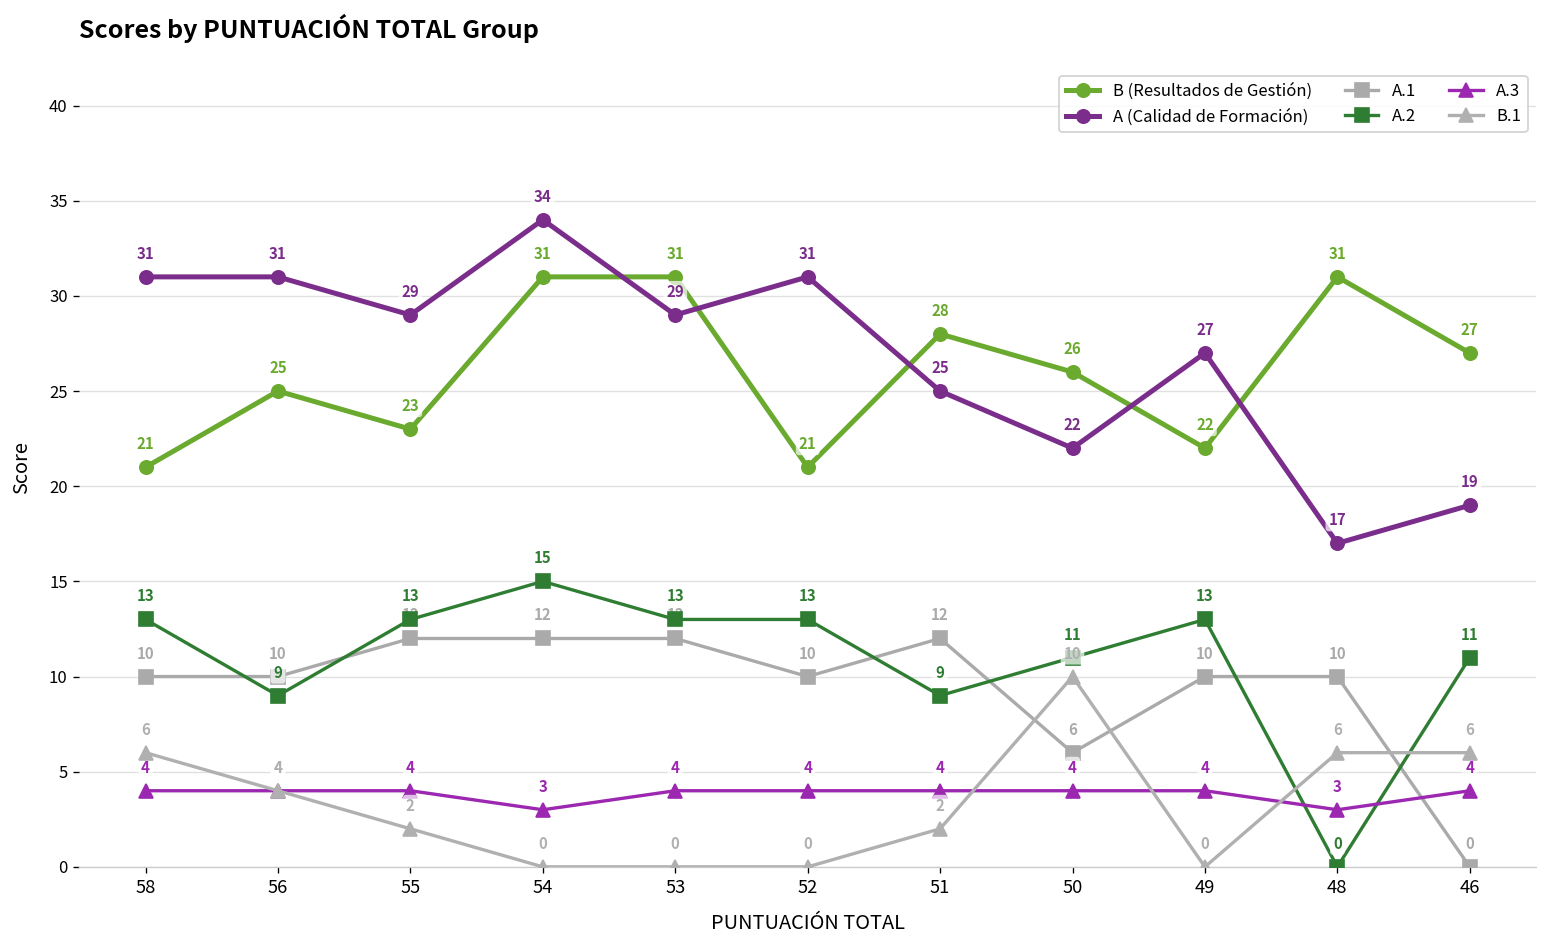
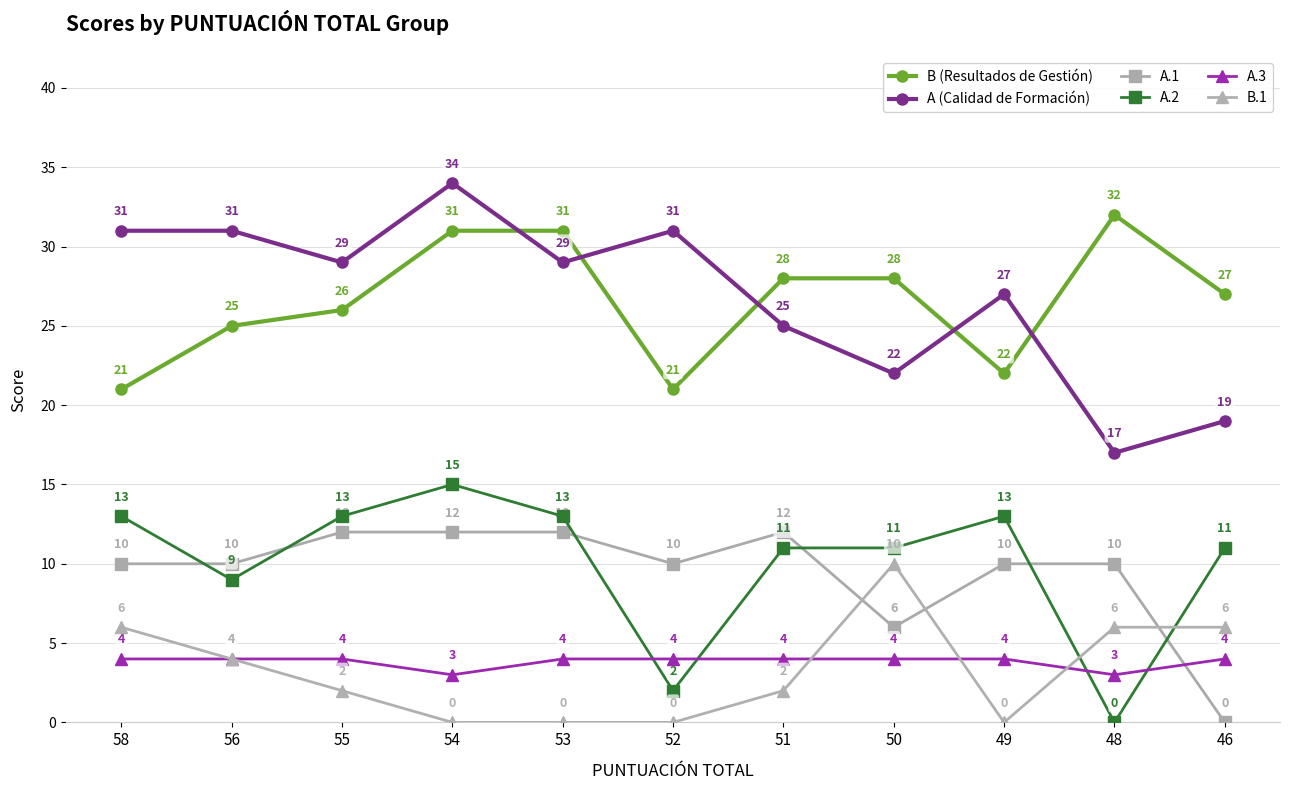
B (Resultados de Gestión), 55: 23 -> 26
A.2, 52: 13 -> 2
A.2, 51: 9 -> 11
B (Resultados de Gestión), 50: 26 -> 28
B (Resultados de Gestión), 48: 31 -> 32
